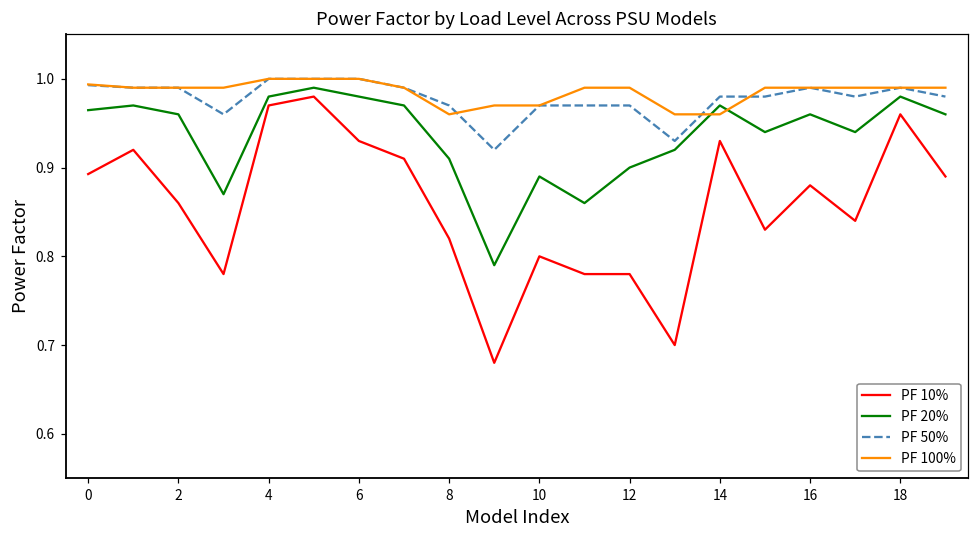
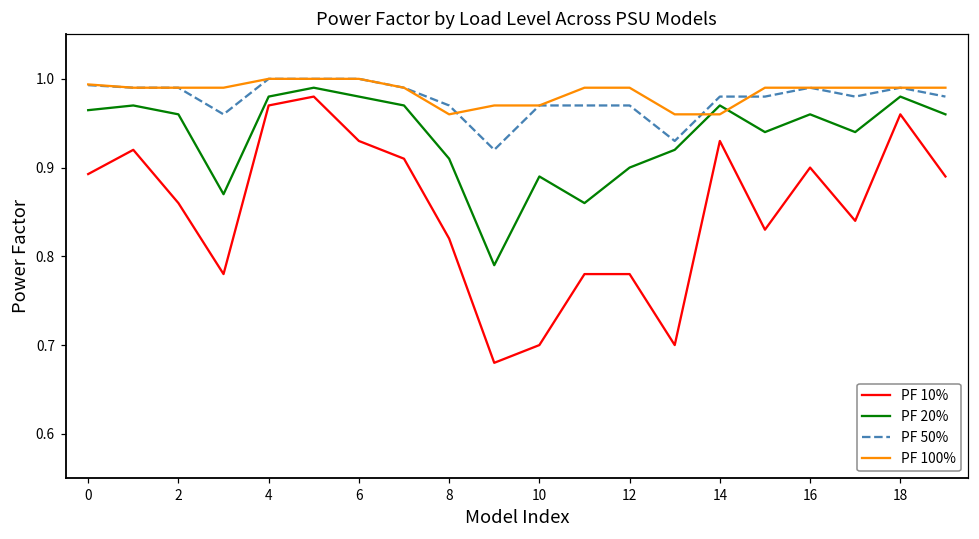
PF 10%, 10: 0.8 -> 0.7
PF 10%, 16: 0.88 -> 0.90
